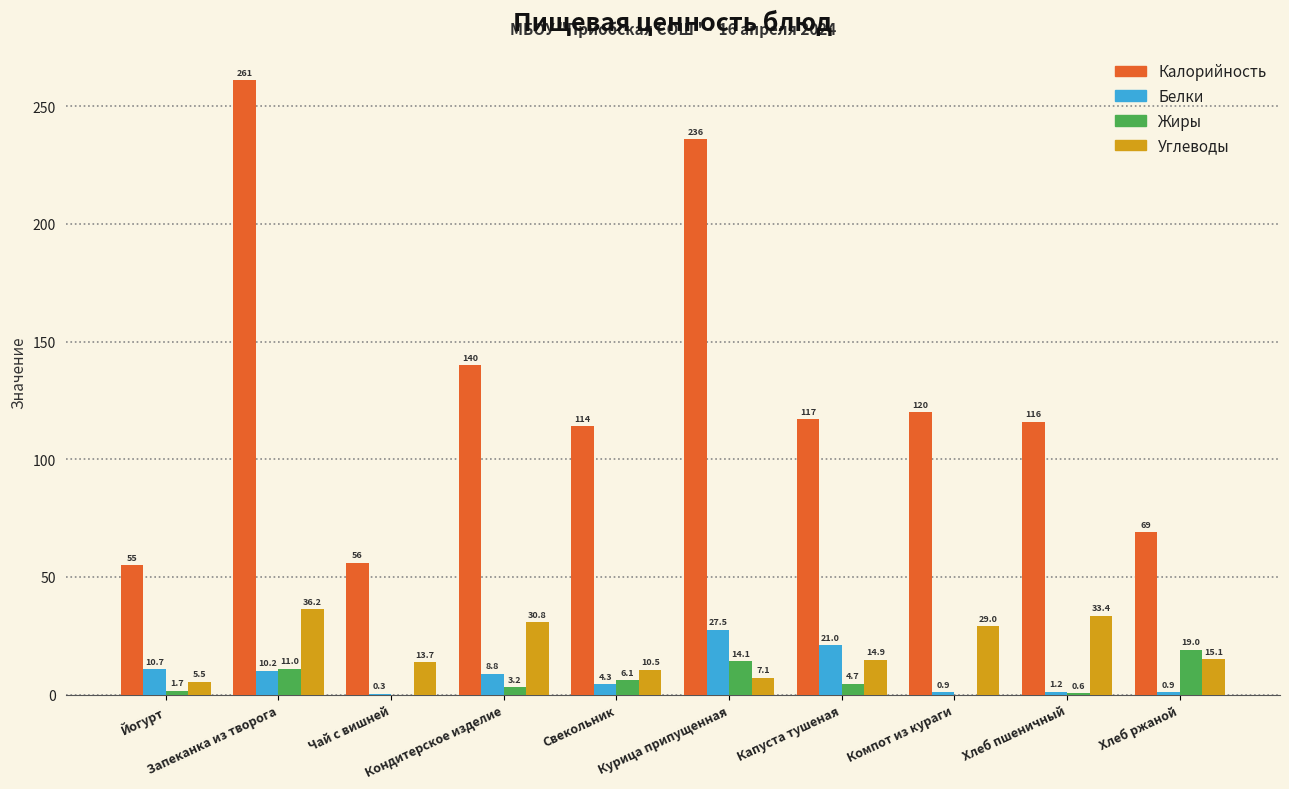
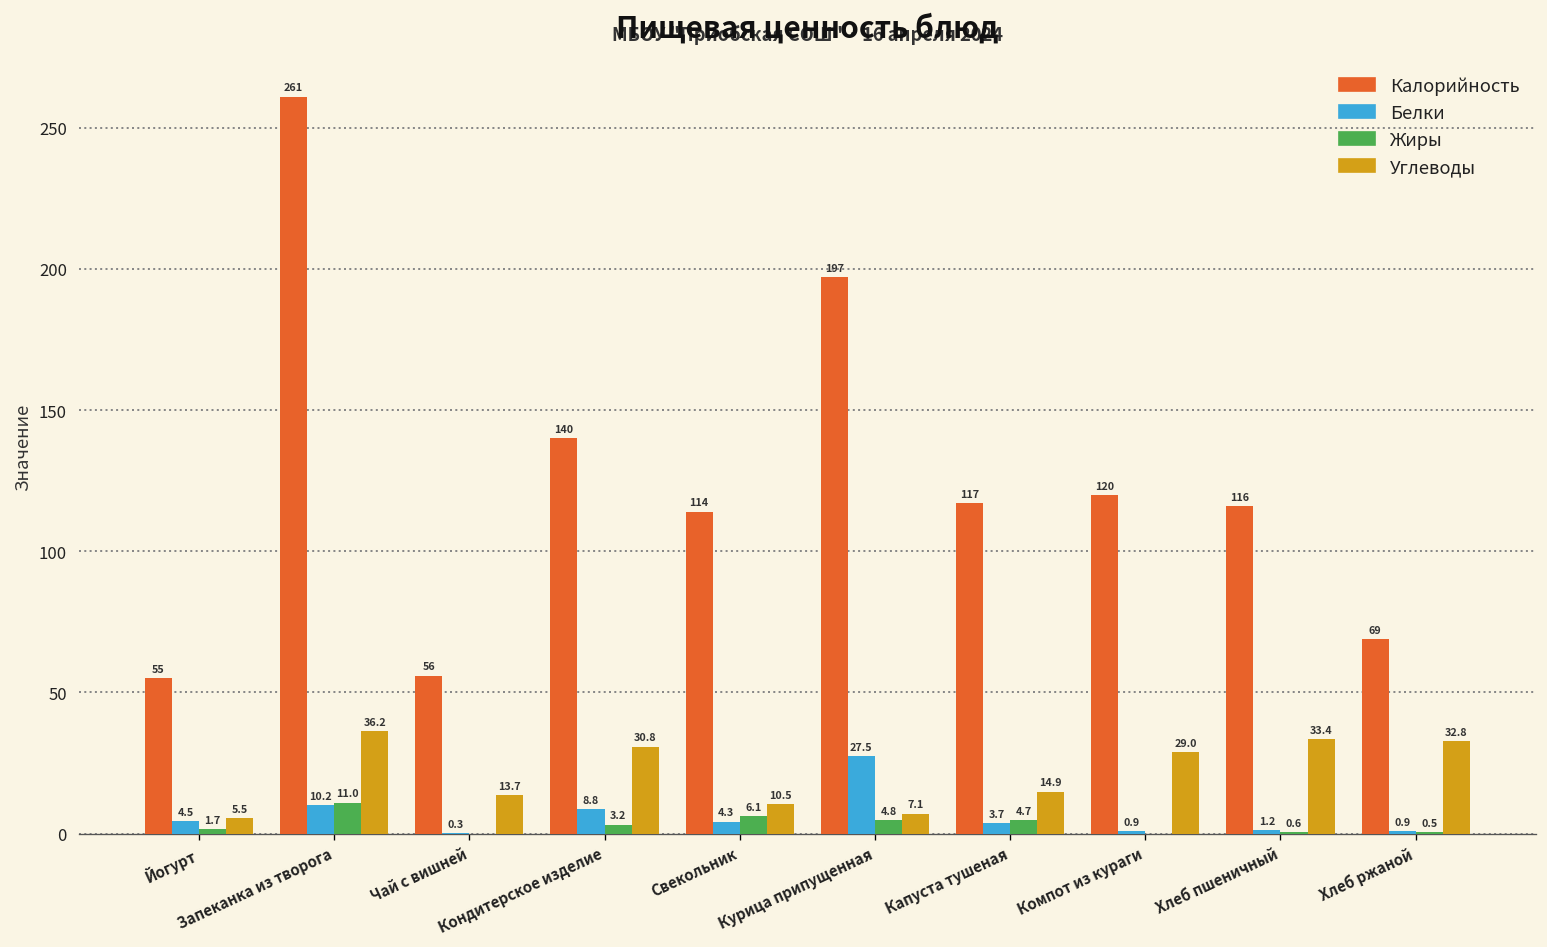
Белки, Йогурт: 10.7 -> 4.5
Калорийность, Курица припущенная: 236 -> 197
Жиры, Курица припущенная: 14.1 -> 4.8
Белки, Капуста тушеная: 21.0 -> 3.7
Жиры, Хлеб ржаной: 19.0 -> 0.5
Углеводы, Хлеб ржаной: 15.1 -> 32.8
